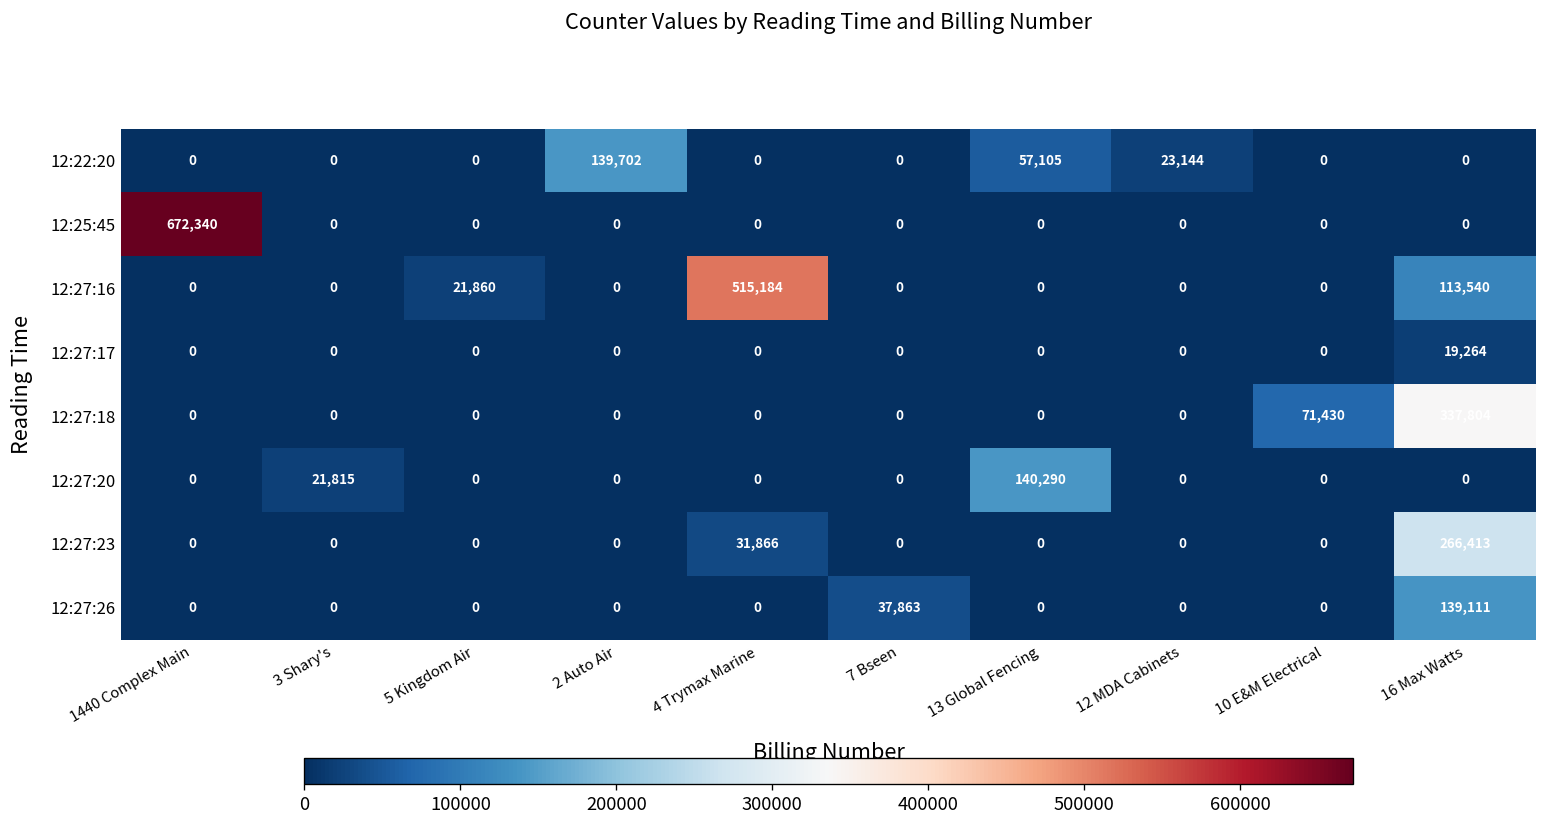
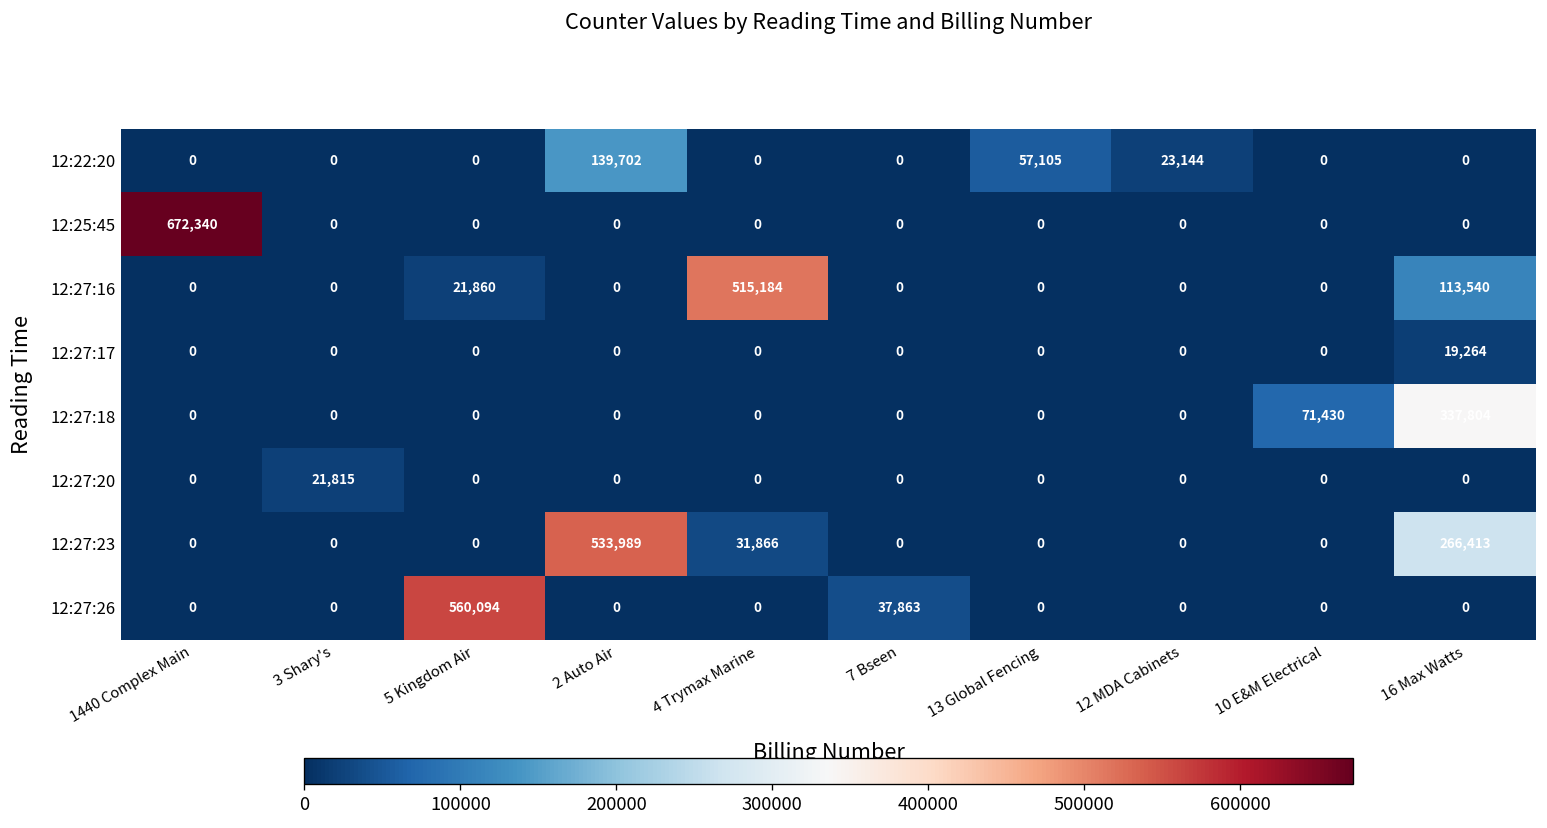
12:27:20, 13 Global Fencing: 140,290 -> 0
12:27:23, 2 Auto Air: 0 -> 533,989
12:27:26, 5 Kingdom Air: 0 -> 560,094
12:27:26, 16 Max Watts: 139,111 -> 0
